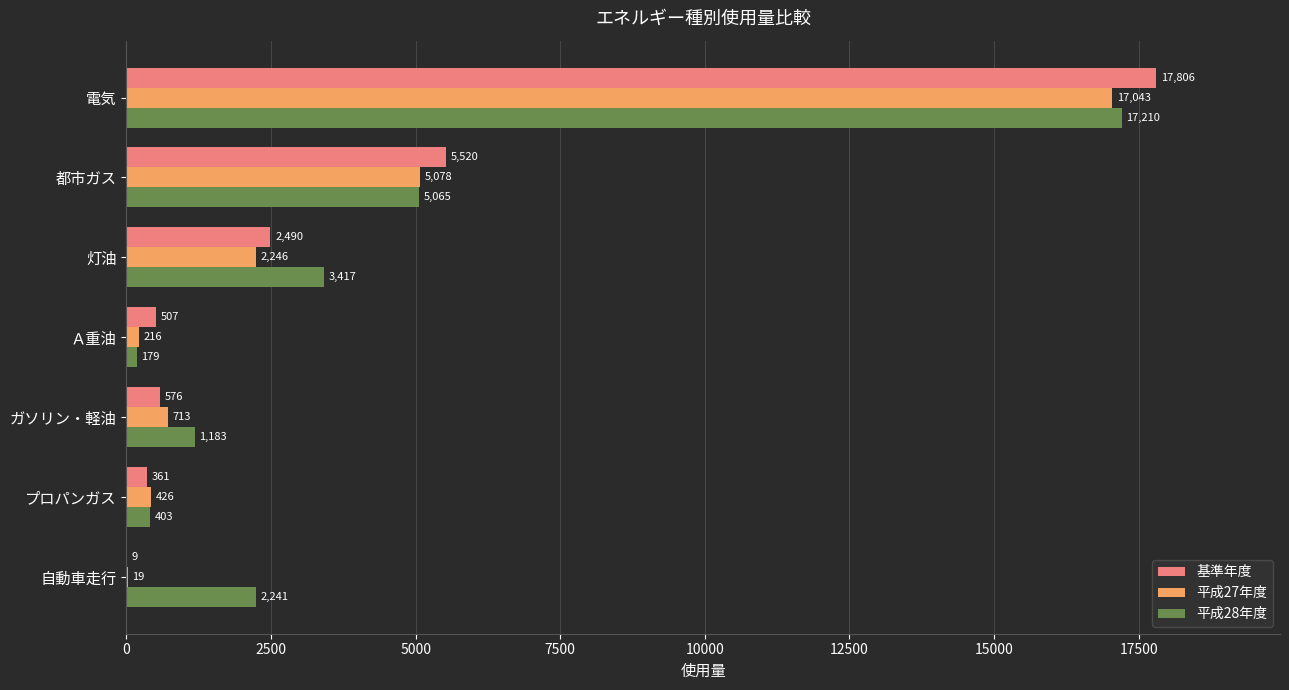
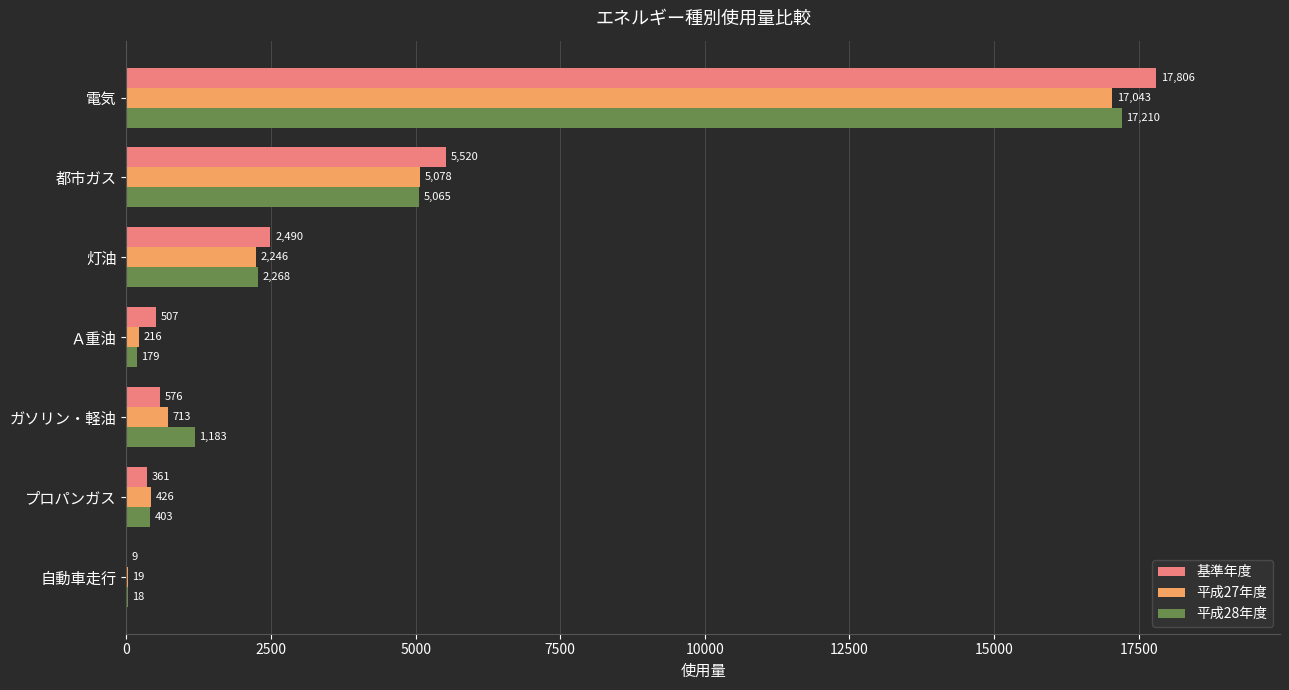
平成28年度, 灯油: 3,417 -> 2,268
平成28年度, 自動車走行: 2,241 -> 18
